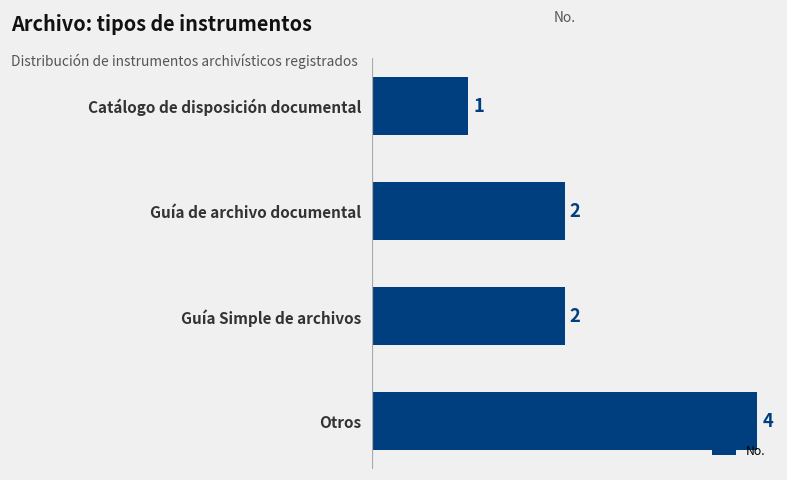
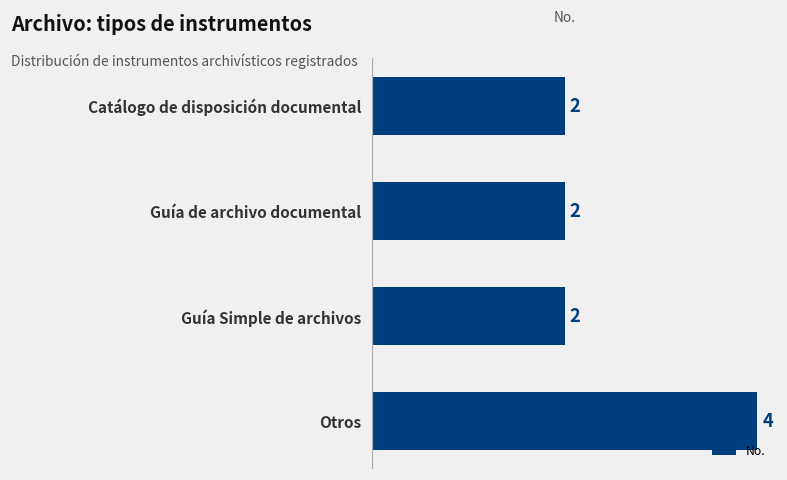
Catálogo de disposición documental: 1 -> 2
